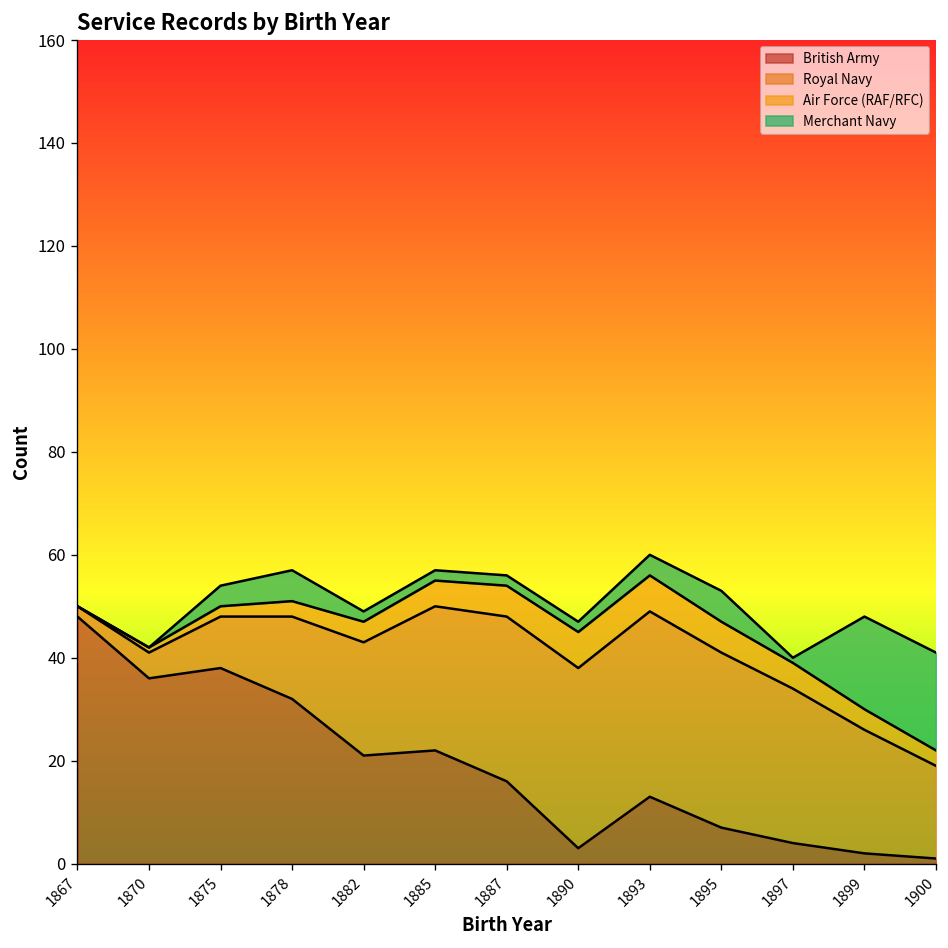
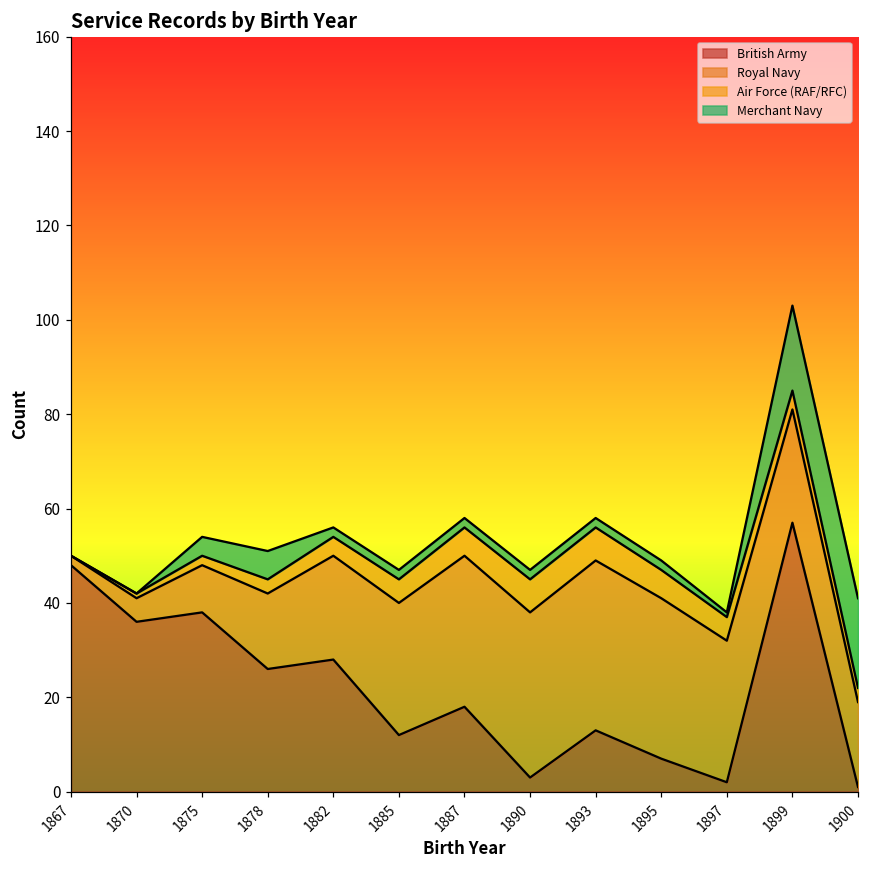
British Army, 1878: 32 -> 26
British Army, 1882: 21 -> 28
British Army, 1885: 22 -> 12
British Army, 1887: 16 -> 18
Merchant Navy, 1893: 4 -> 2
Merchant Navy, 1895: 6 -> 2
British Army, 1897: 4 -> 2
British Army, 1899: 2 -> 57
